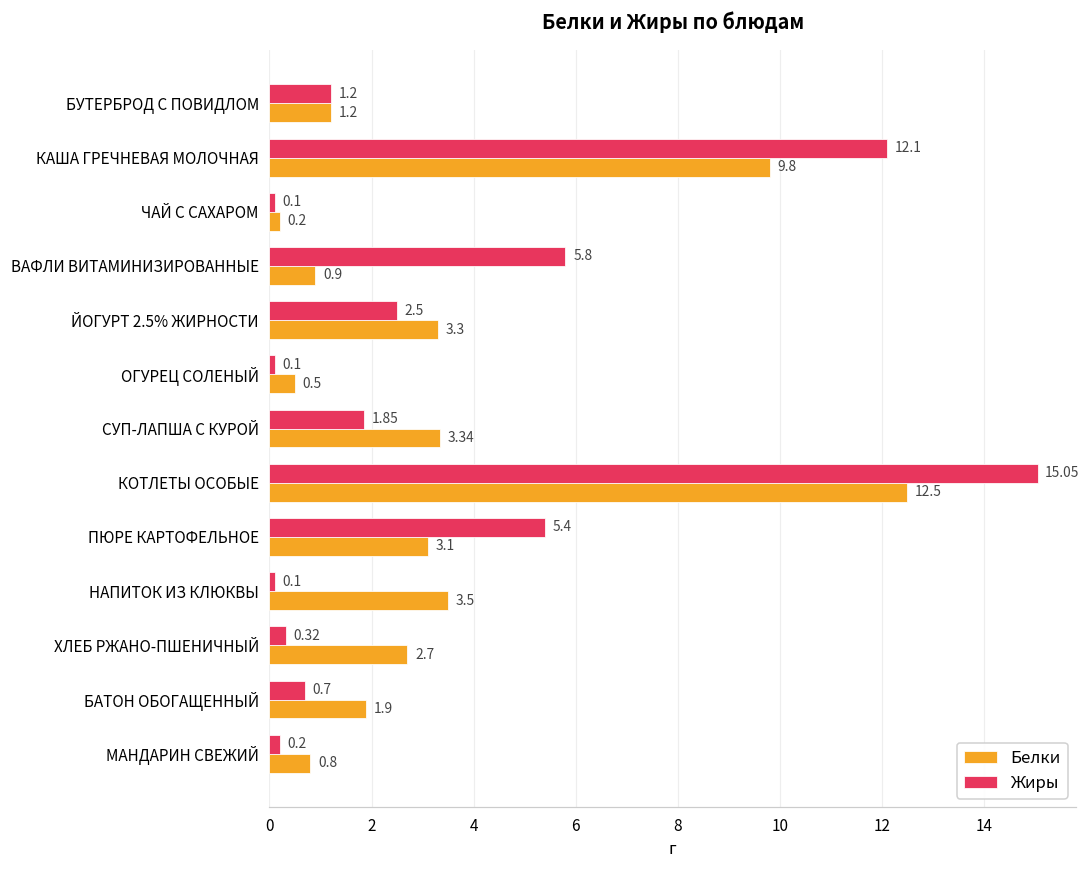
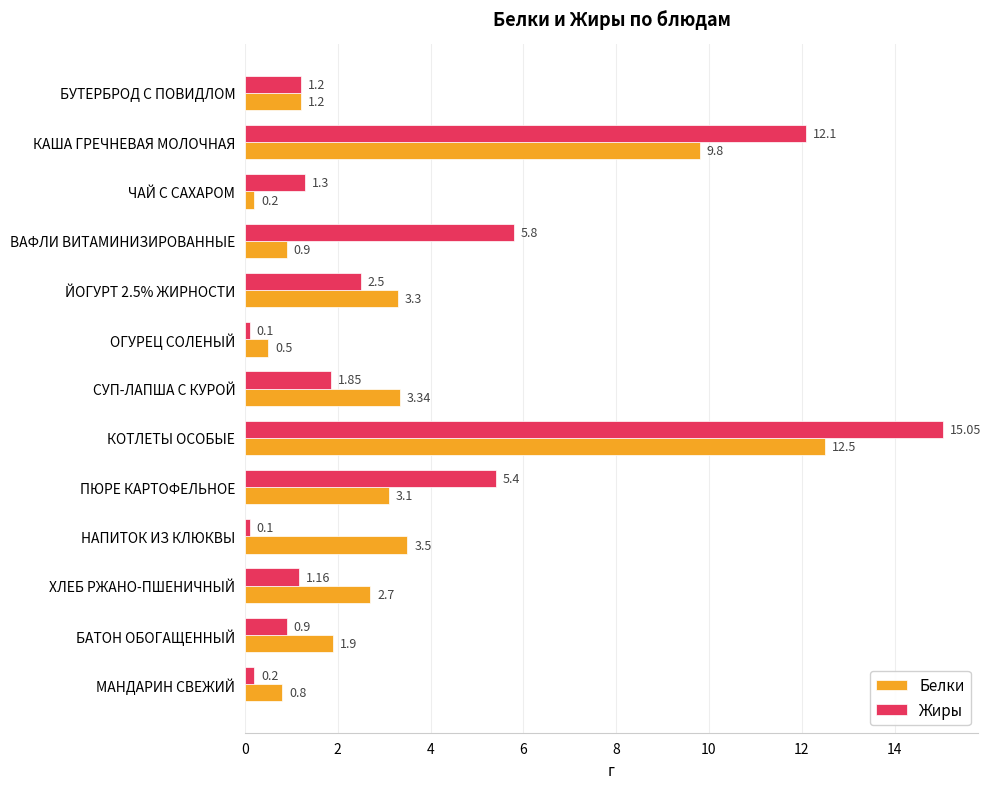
Жиры, ЧАЙ С САХАРОМ: 0.1 -> 1.3
Жиры, ХЛЕБ РЖАНО-ПШЕНИЧНЫЙ: 0.32 -> 1.16
Жиры, БАТОН ОБОГАЩЕННЫЙ: 0.7 -> 0.9
